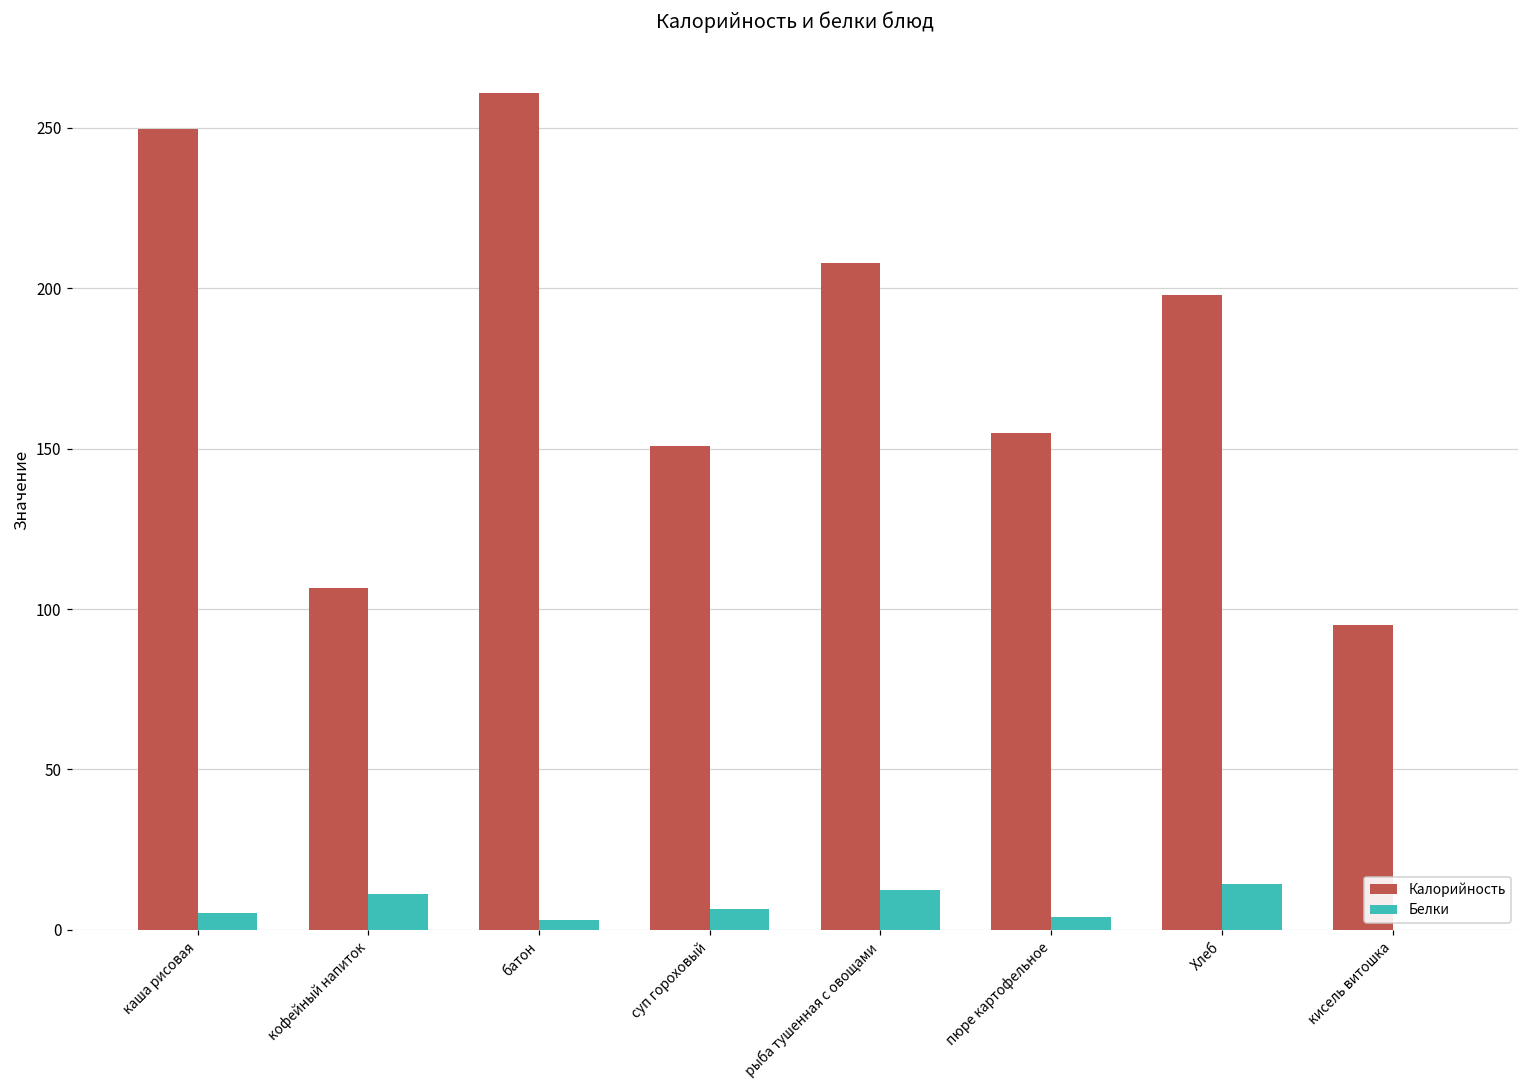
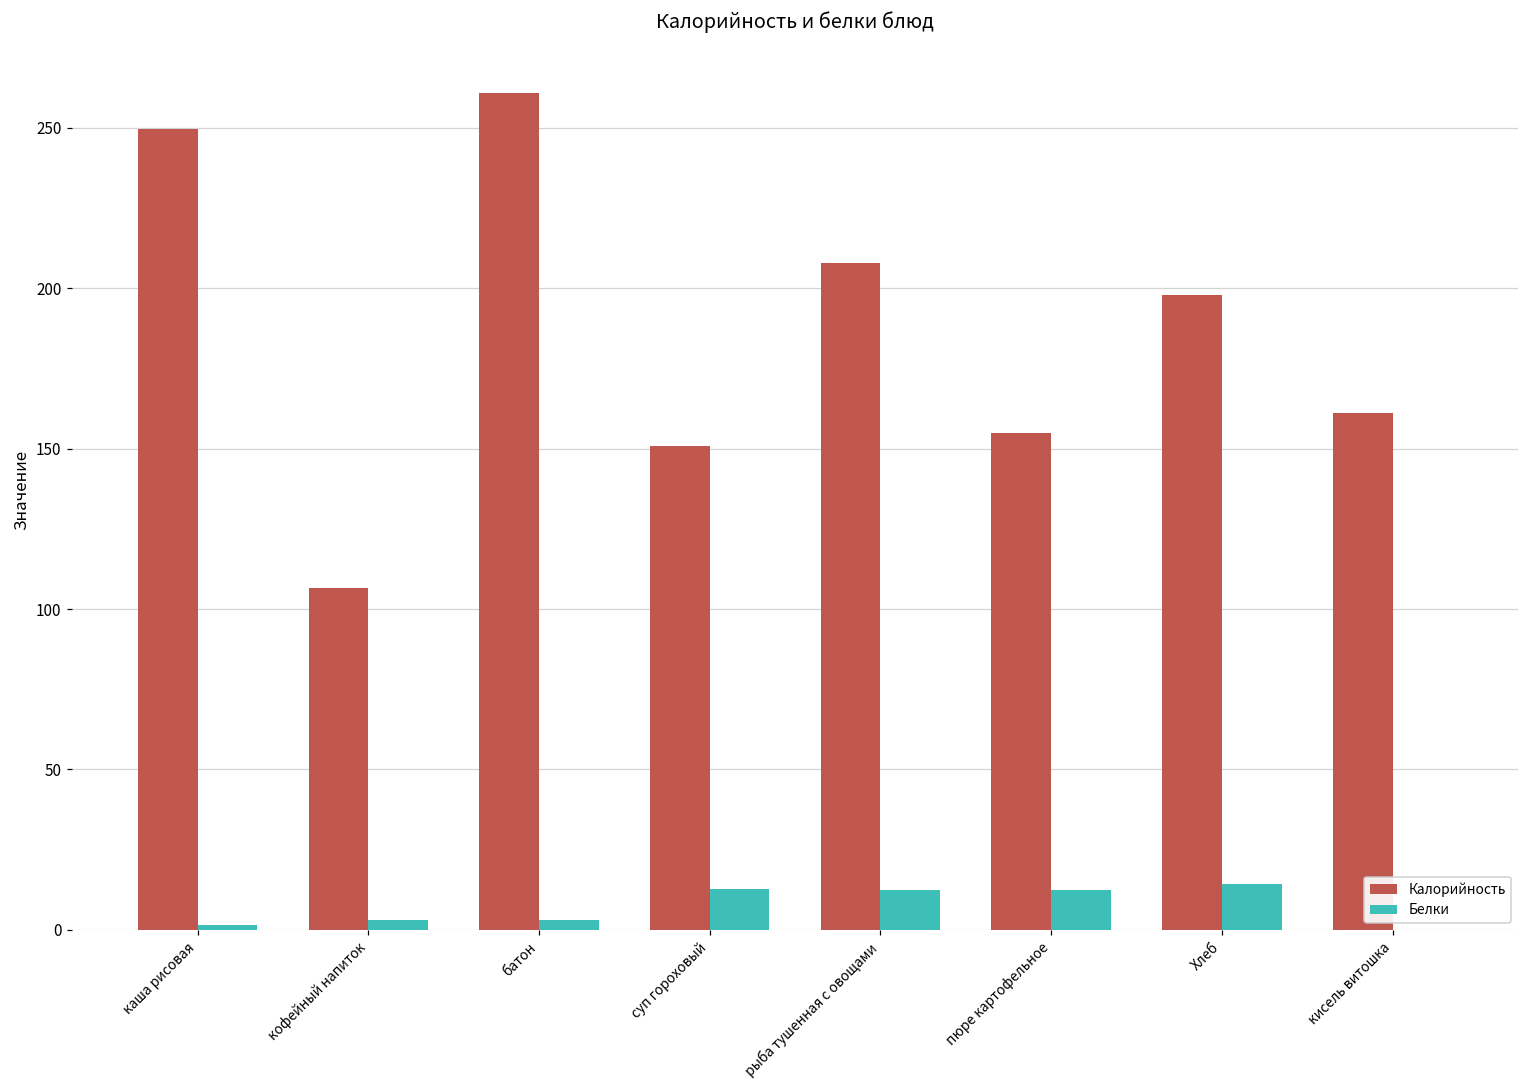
Белки, каша рисовая: 5 -> 2
Белки, кофейный напиток: 11 -> 3
Белки, суп гороховый: 7 -> 13
Белки, пюре картофельное: 4 -> 12
Калорийность, кисель витошка: 95 -> 161
